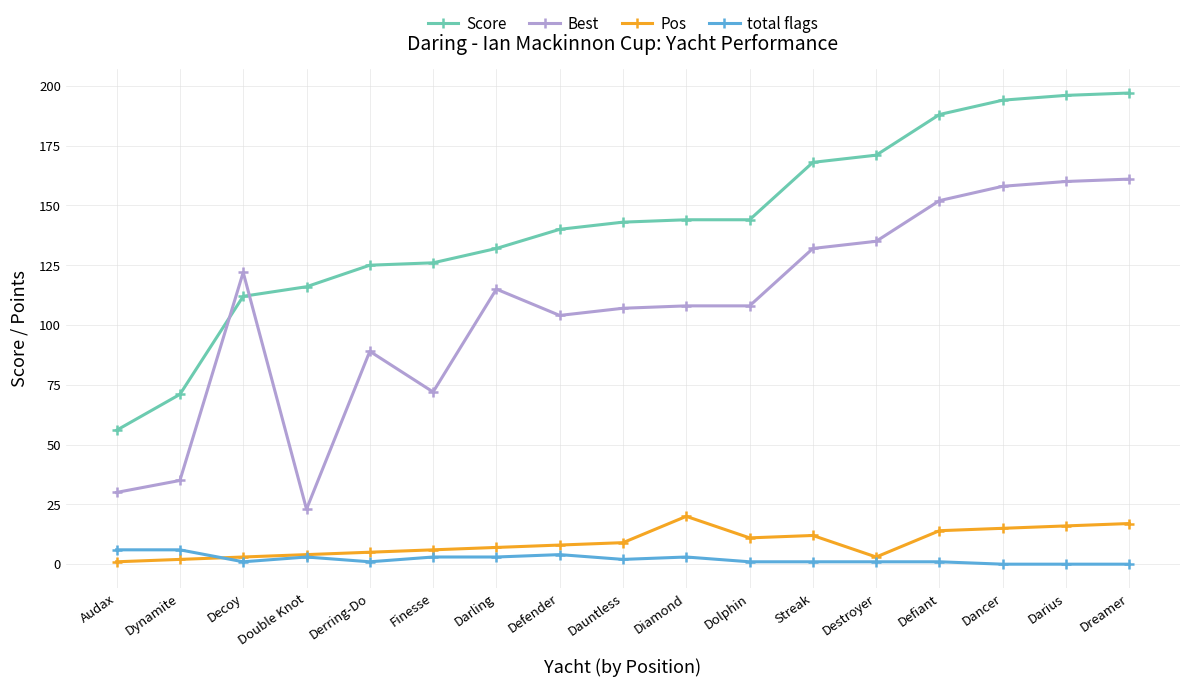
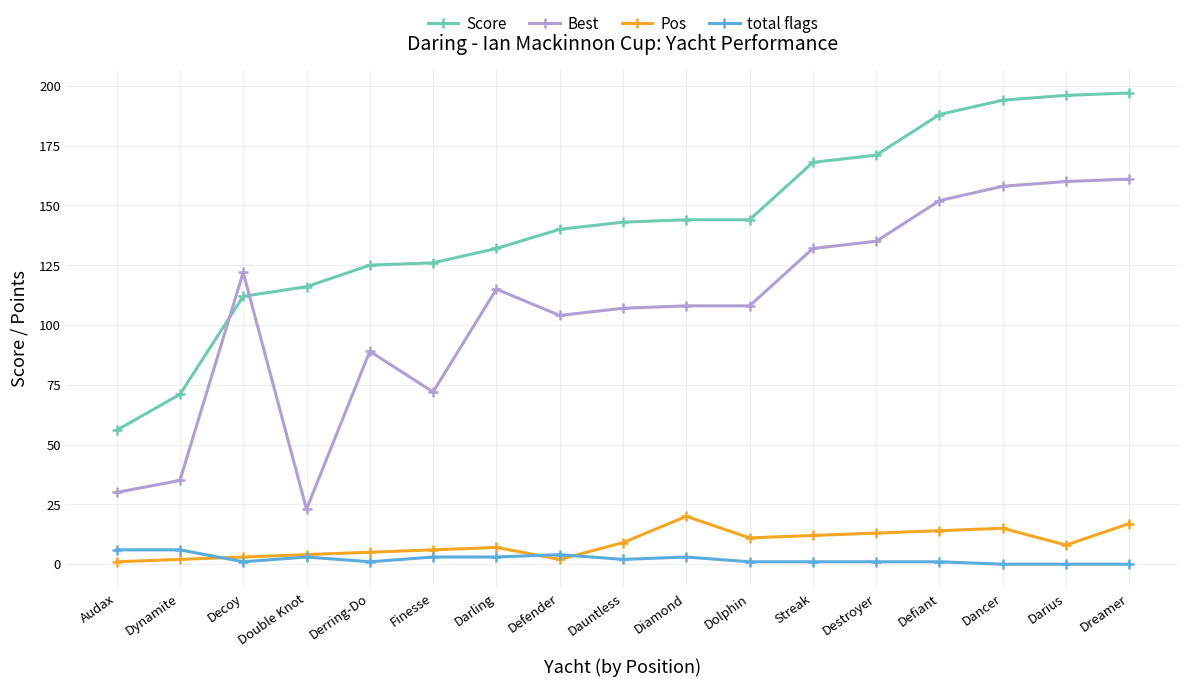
Pos, Defender: 8 -> 2
Pos, Destroyer: 3 -> 13
Pos, Darius: 16 -> 8
